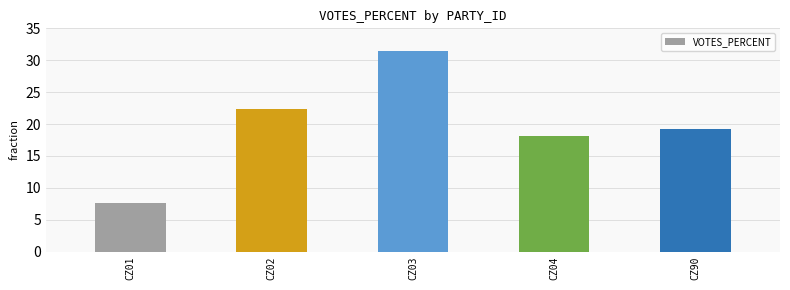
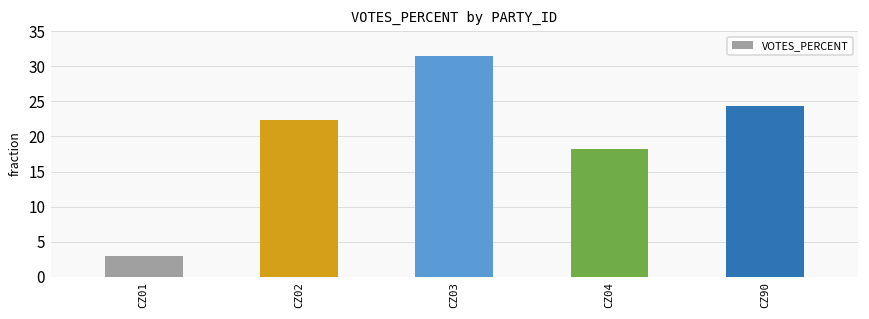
CZ01: 8 -> 3
CZ90: 19 -> 24
